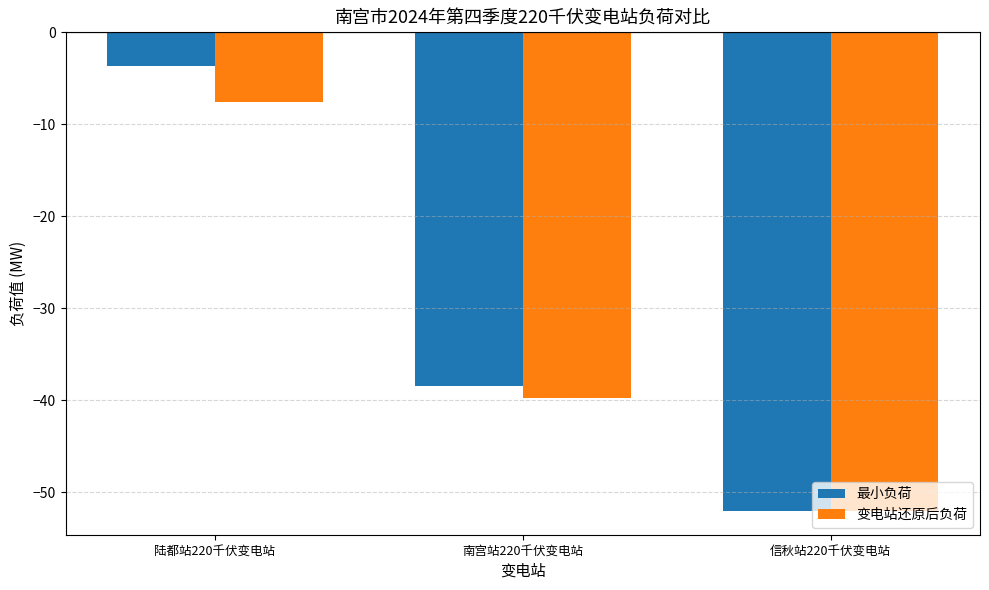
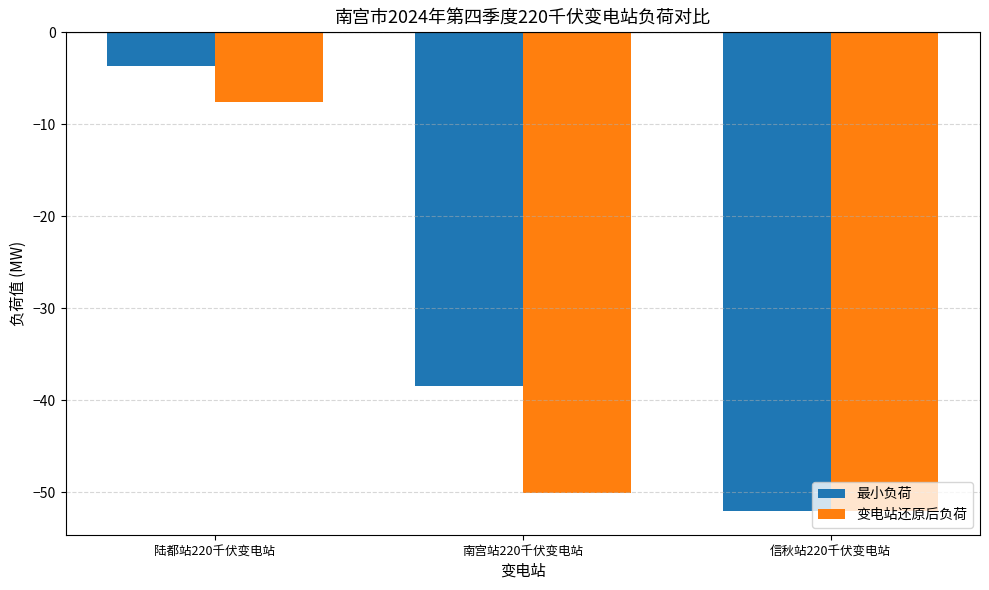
变电站还原后负荷, 南宫站220千伏变电站: -40 -> -50
